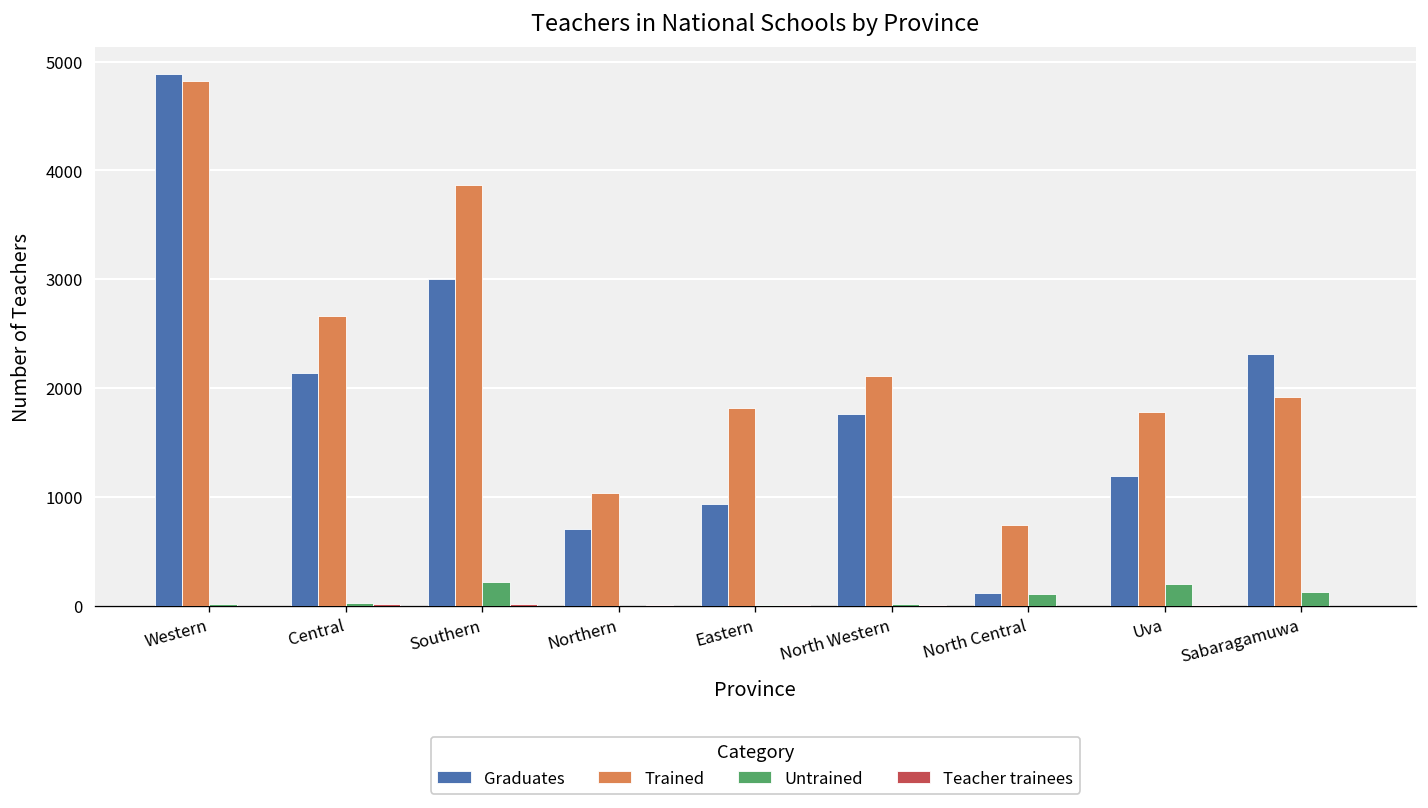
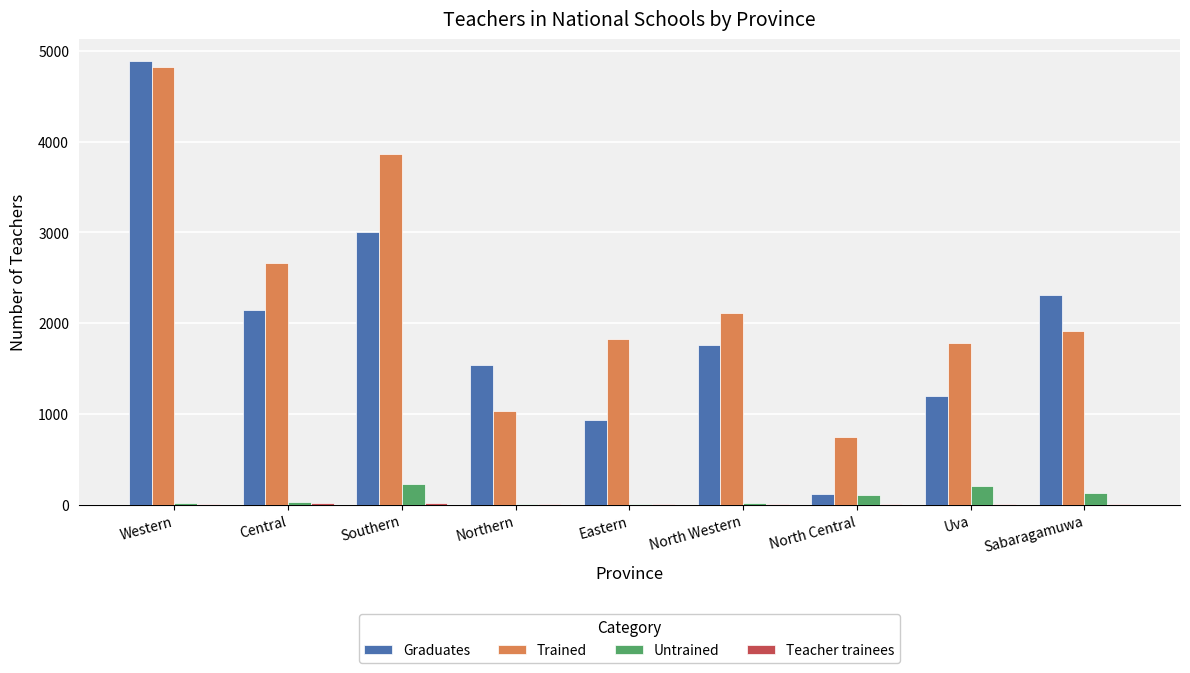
Graduates, Northern: 700 -> 1500
